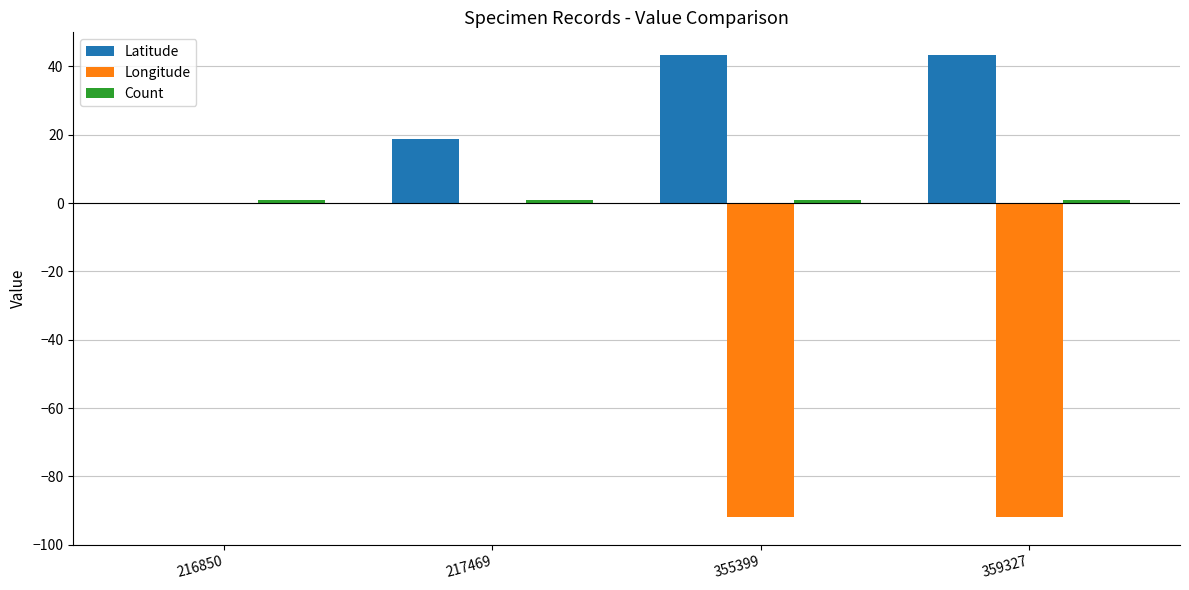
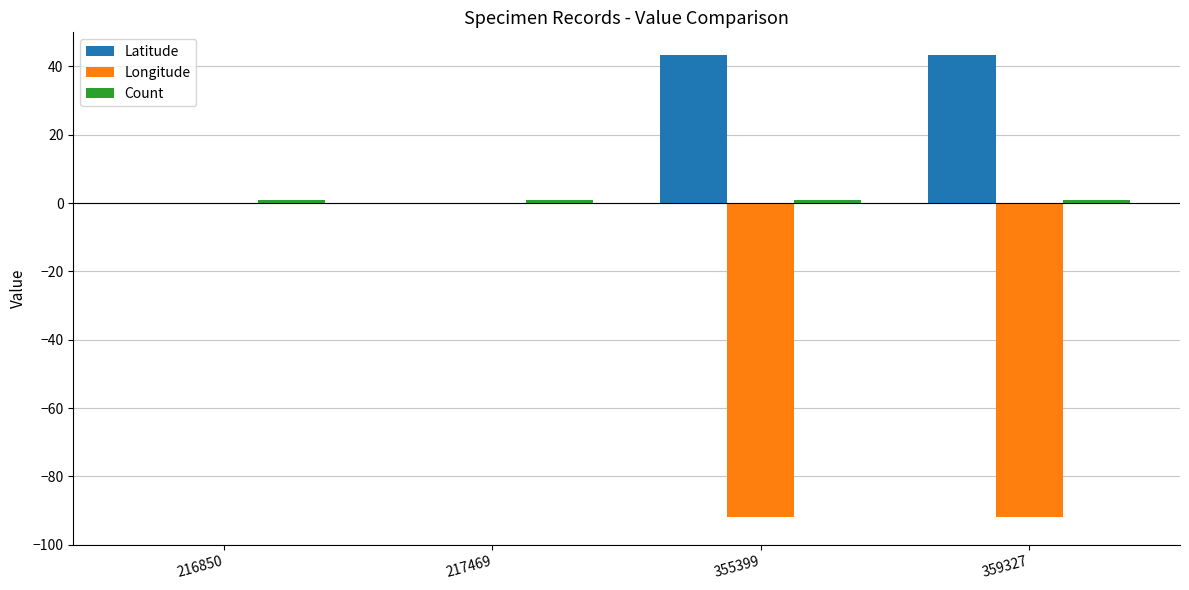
Latitude, 217469: 19 -> 0
